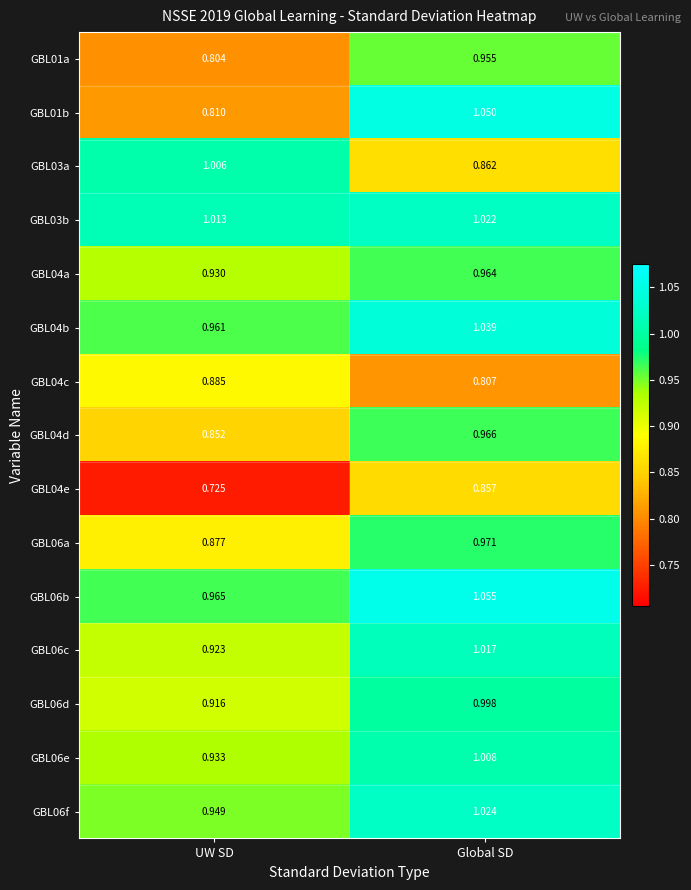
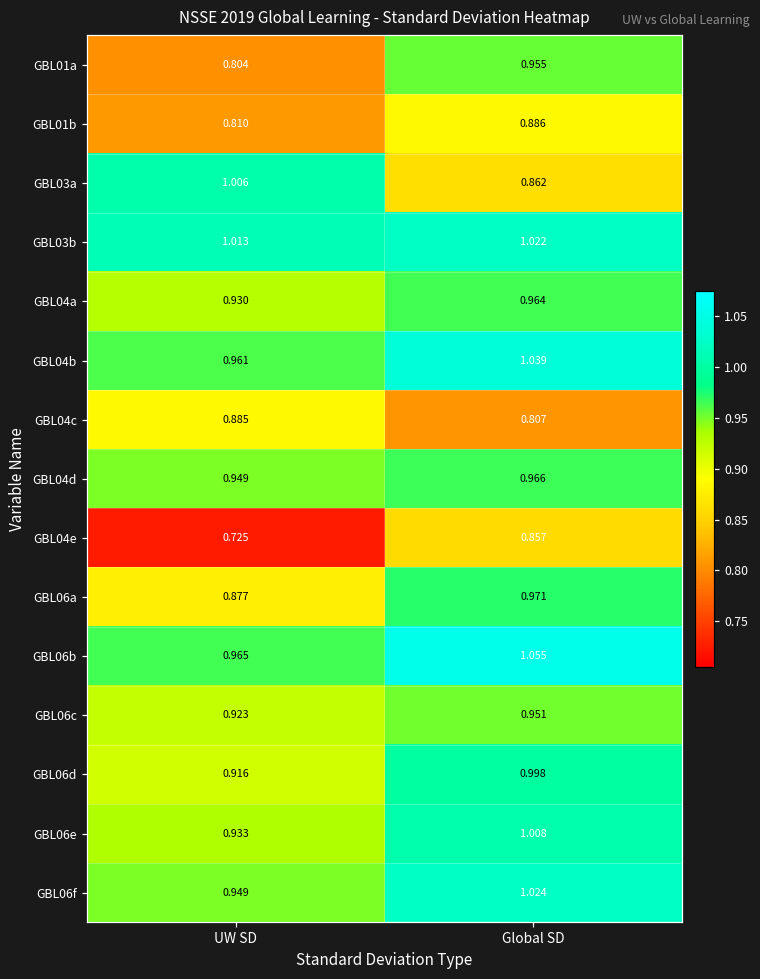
GBL01b, Global SD: 1.050 -> 0.886
GBL04d, UW SD: 0.852 -> 0.949
GBL06c, Global SD: 1.017 -> 0.951
